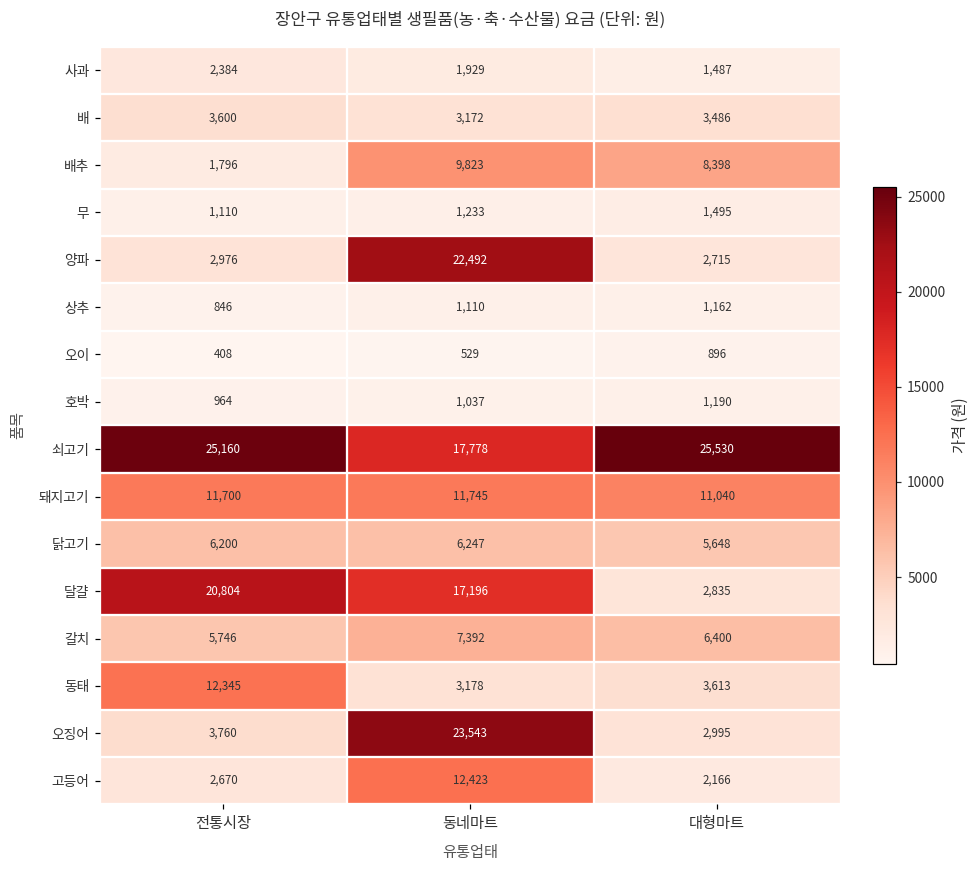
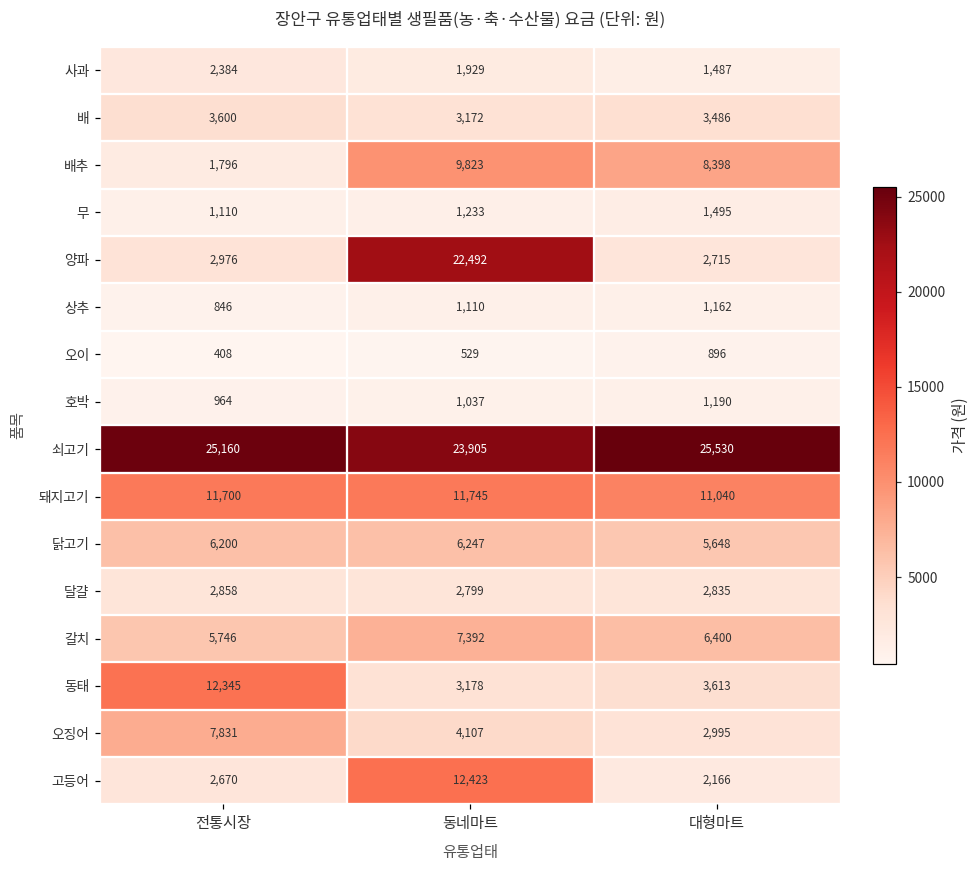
쇠고기, 동네마트: 17,778 -> 23,905
달걀, 전통시장: 20,804 -> 2,858
달걀, 동네마트: 17,196 -> 2,799
오징어, 전통시장: 3,760 -> 7,831
오징어, 동네마트: 23,543 -> 4,107
